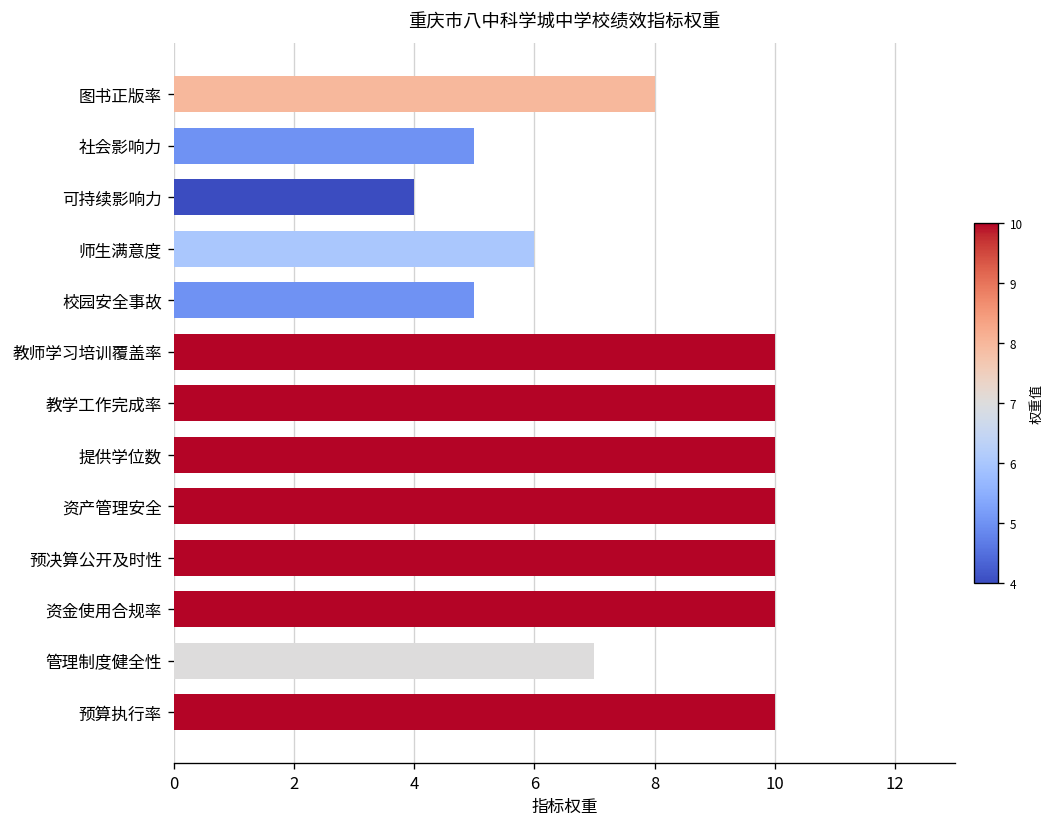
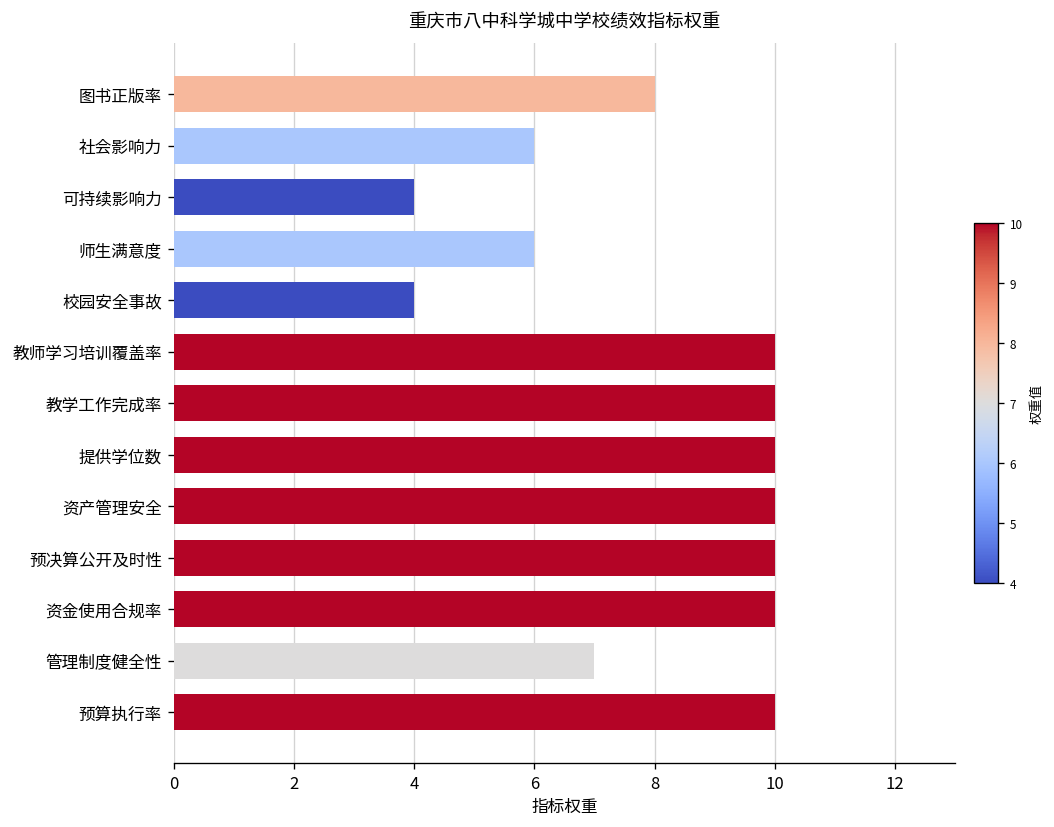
社会影响力: 5 -> 6
校园安全事故: 5 -> 4
